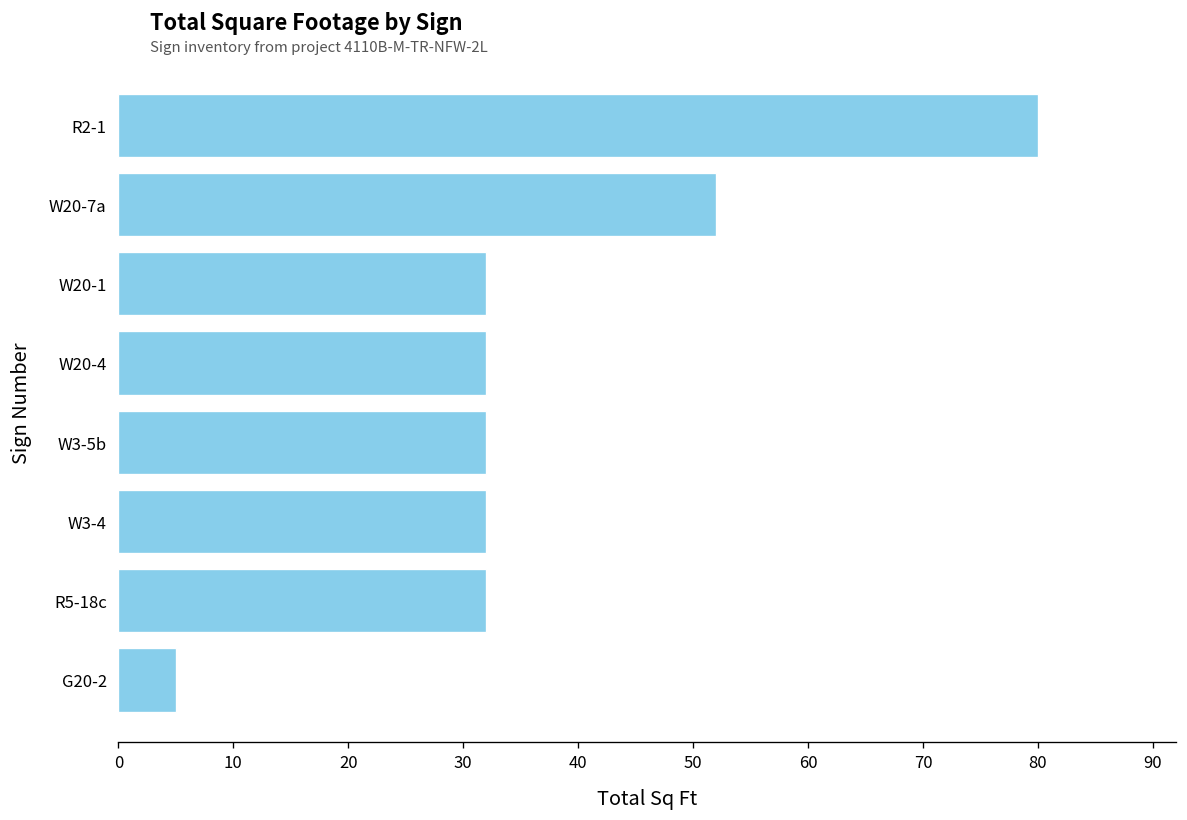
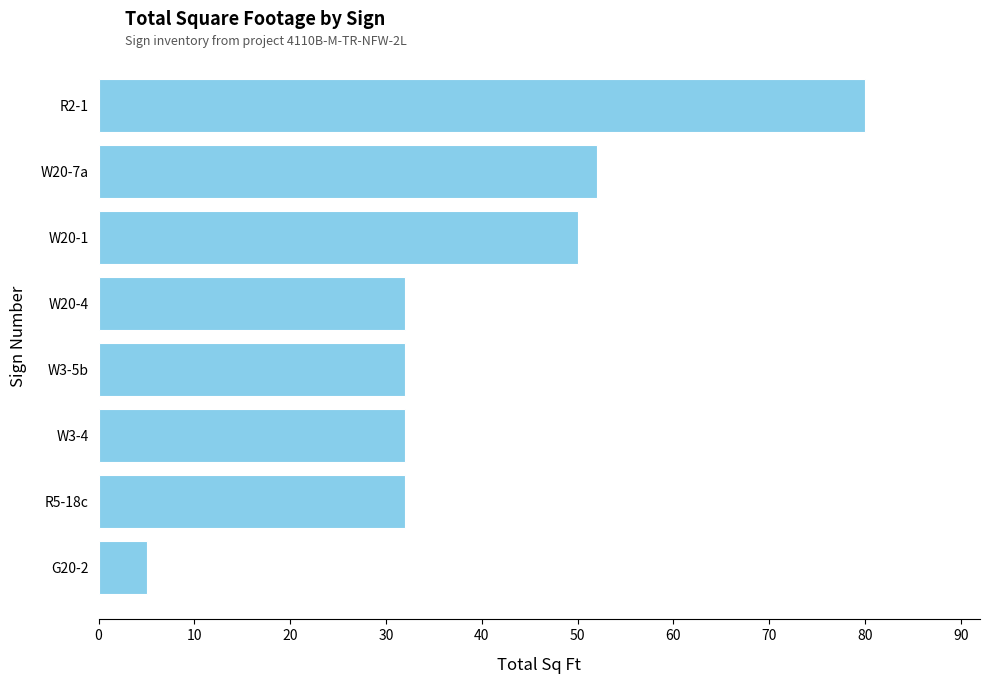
W20-1: 32 -> 50
